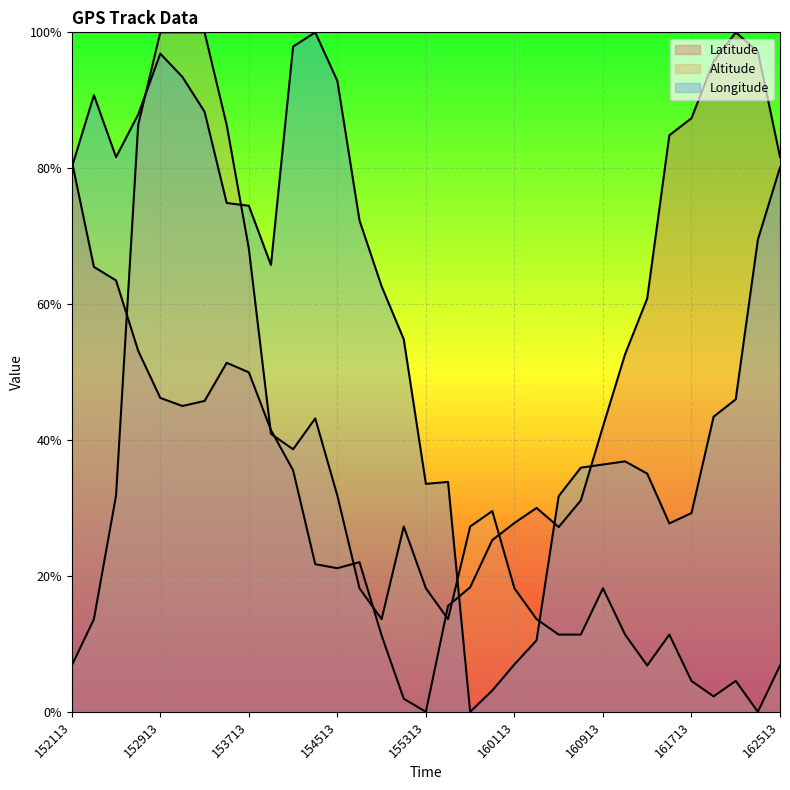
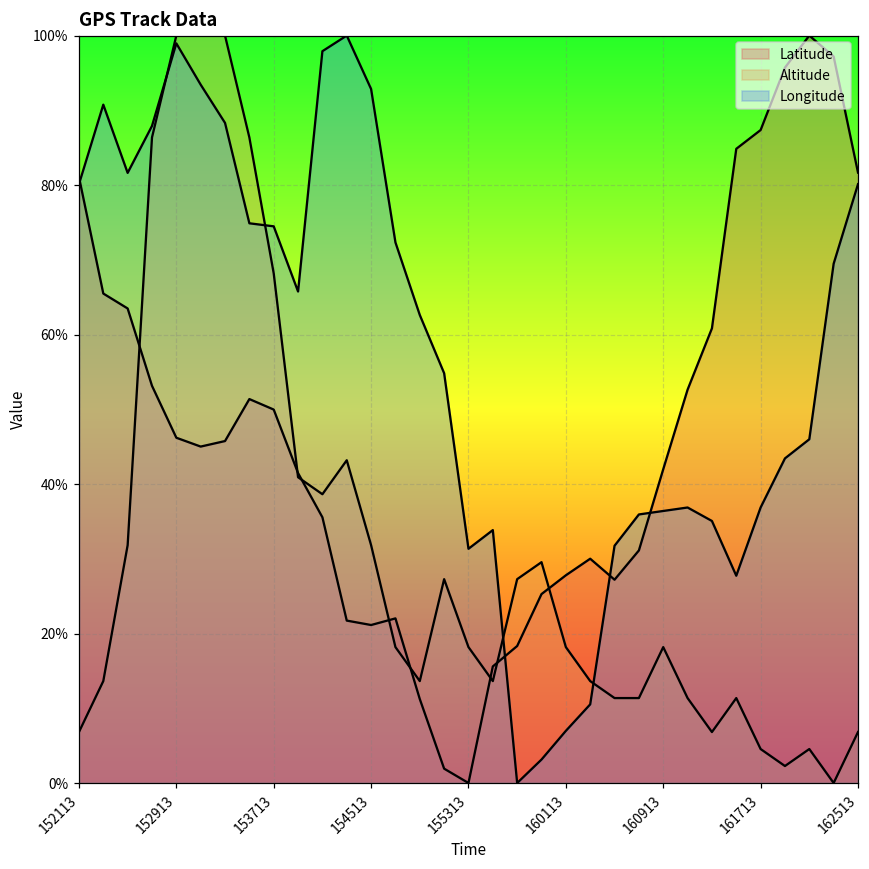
Longitude, 152913: 97% -> 99%
Longitude, 155313: 34% -> 31%
Longitude, 161713: 29% -> 37%
